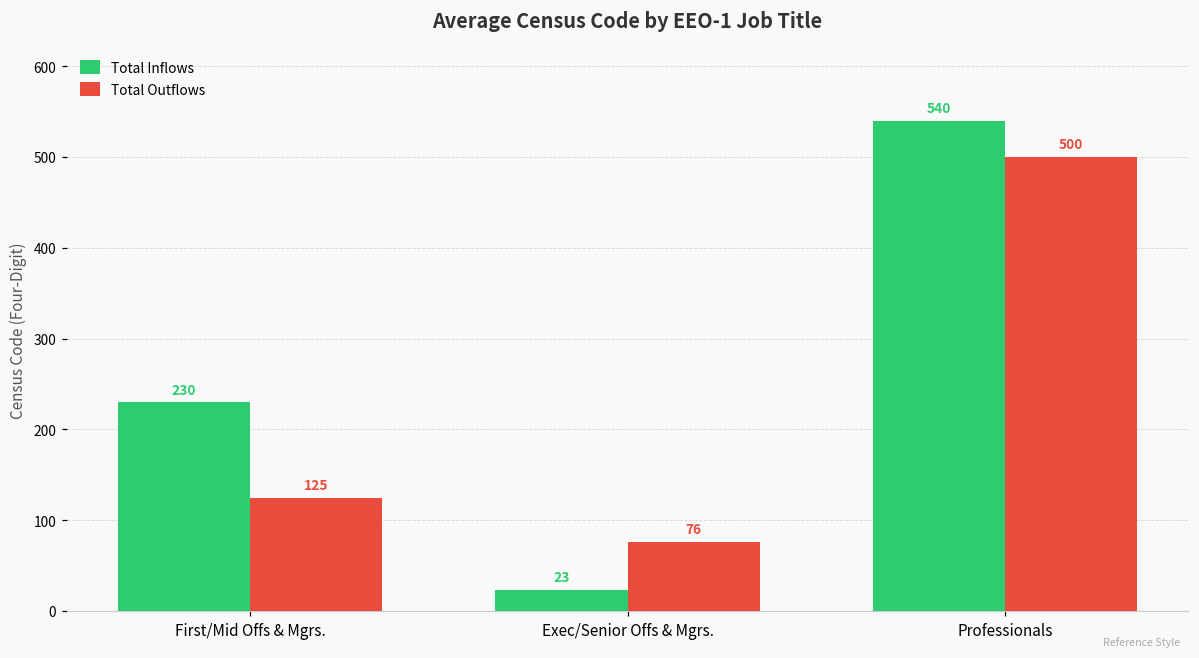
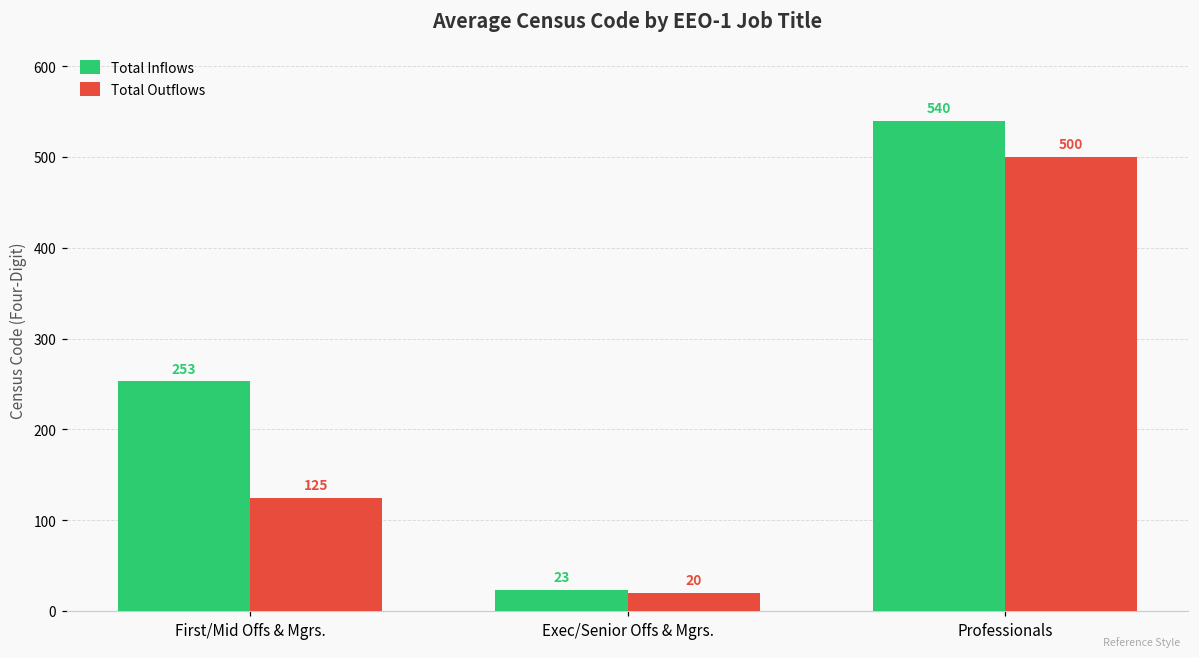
Total Inflows, First/Mid Offs & Mgrs.: 230 -> 253
Total Outflows, Exec/Senior Offs & Mgrs.: 76 -> 20
